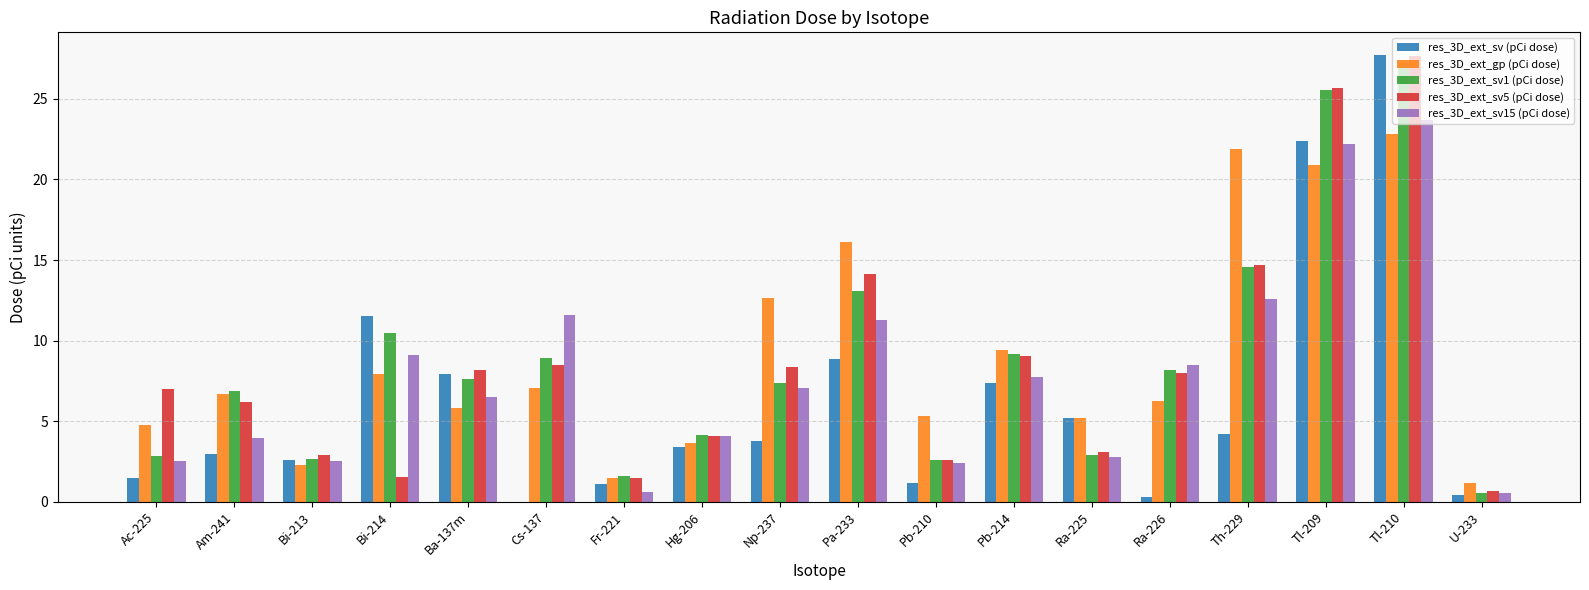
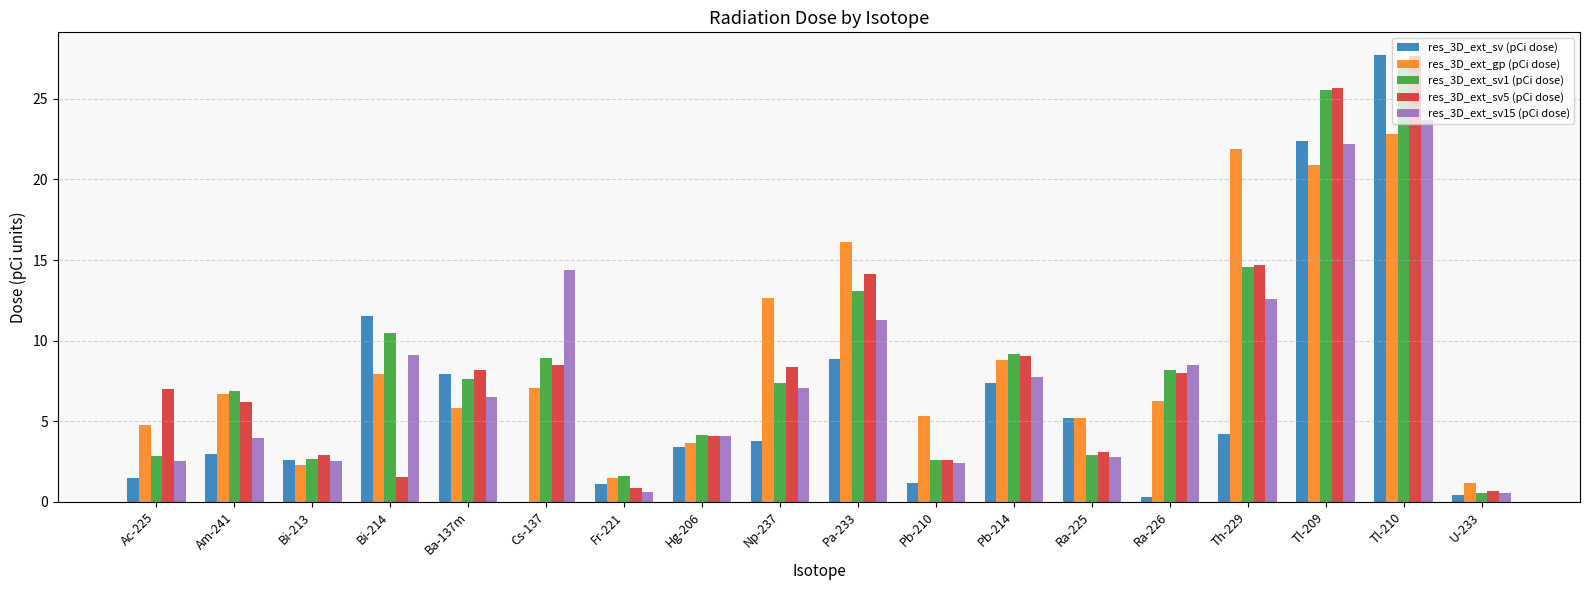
res_3D_ext_sv15 (pCi dose), Cs-137: 11.6 -> 14.4
res_3D_ext_sv5 (pCi dose), Fr-221: 1.5 -> 0.9
res_3D_ext_gp (pCi dose), Pb-214: 9.4 -> 8.8
